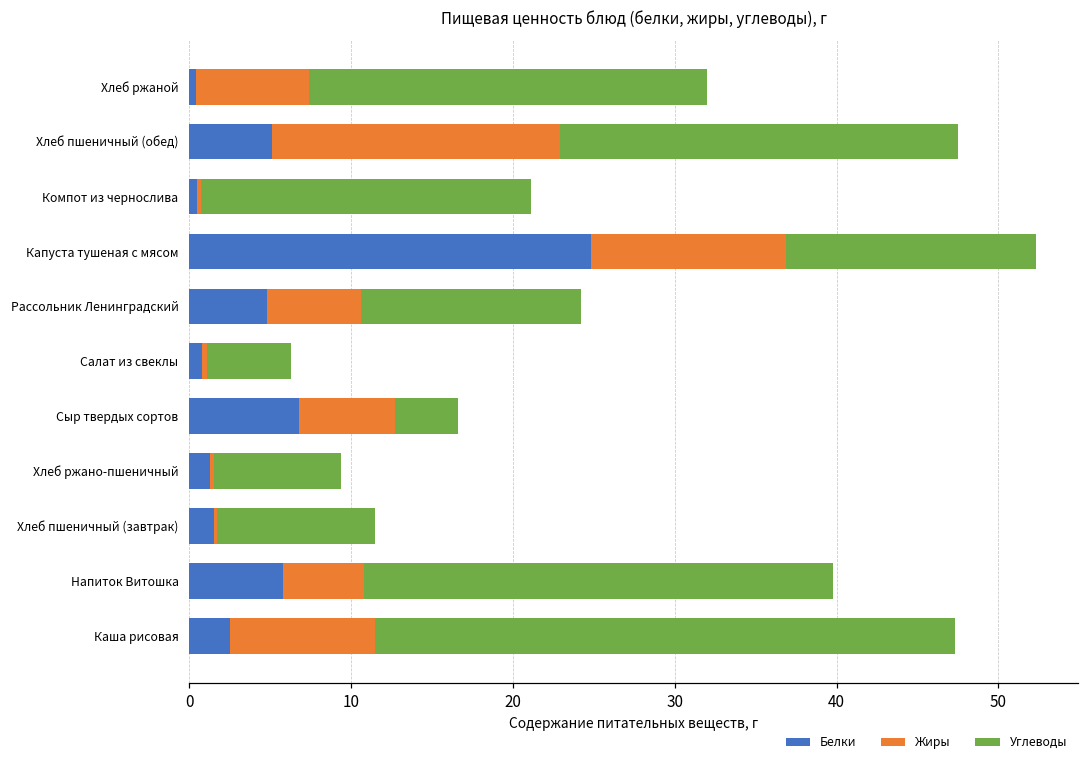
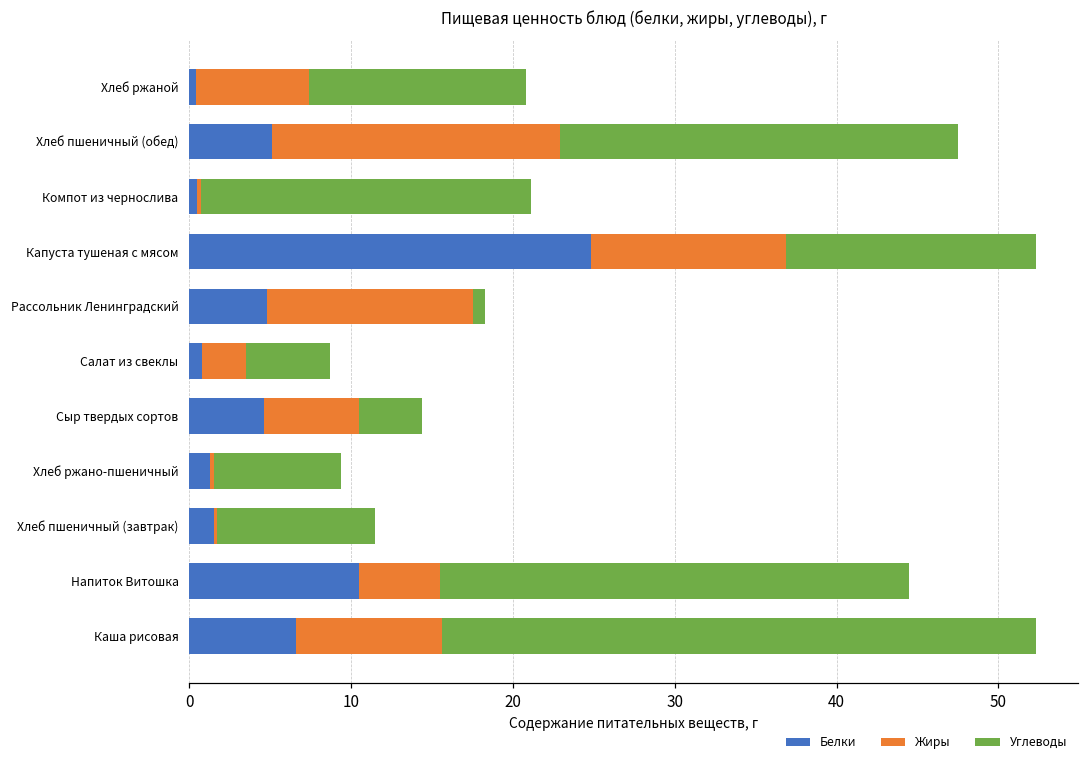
Углеводы, Хлеб ржаной: 24.6 -> 13.4
Жиры, Рассольник Ленинградский: 5.8 -> 12.7
Углеводы, Рассольник Ленинградский: 13.6 -> 0.8
Жиры, Салат из свеклы: 0.3 -> 2.7
Белки, Сыр твердых сортов: 6.8 -> 4.6
Белки, Напиток Витошка: 5.8 -> 10.5
Белки, Каша рисовая: 2.5 -> 6.6
Углеводы, Каша рисовая: 35.8 -> 36.7
